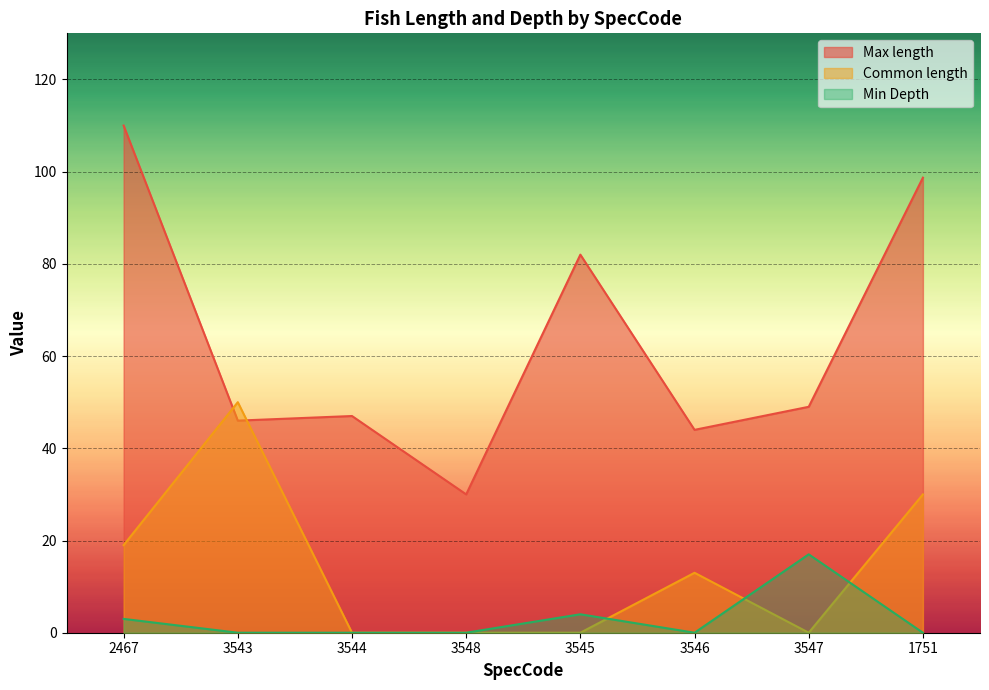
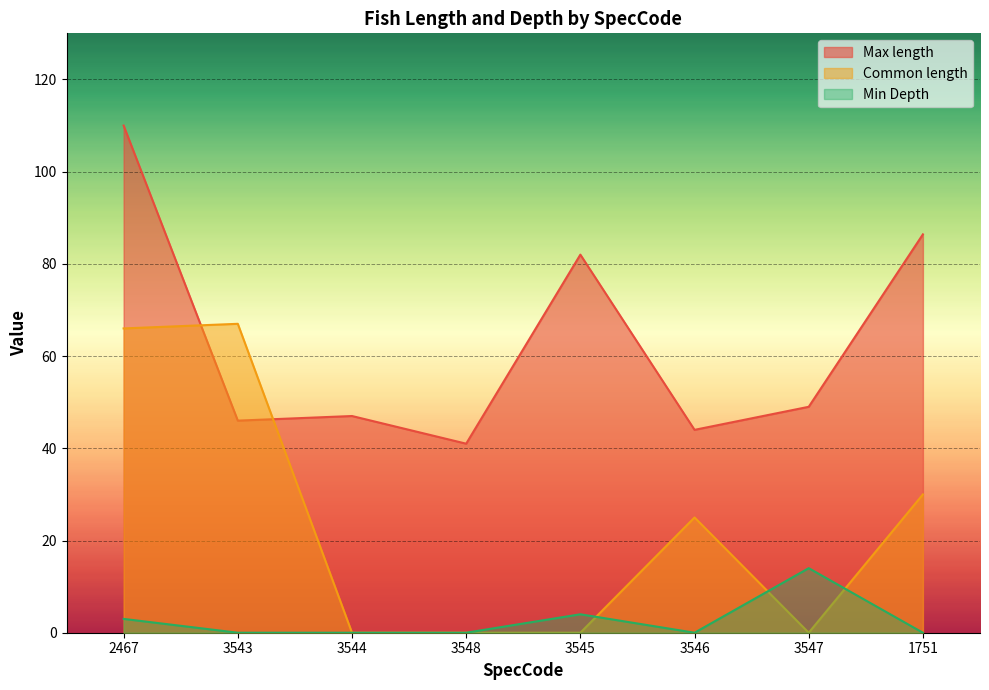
Common length, 2467: 19 -> 66
Common length, 3543: 50 -> 67
Max length, 3548: 30 -> 41
Common length, 3546: 13 -> 25
Min Depth, 3547: 17 -> 14
Max length, 1751: 99 -> 86
